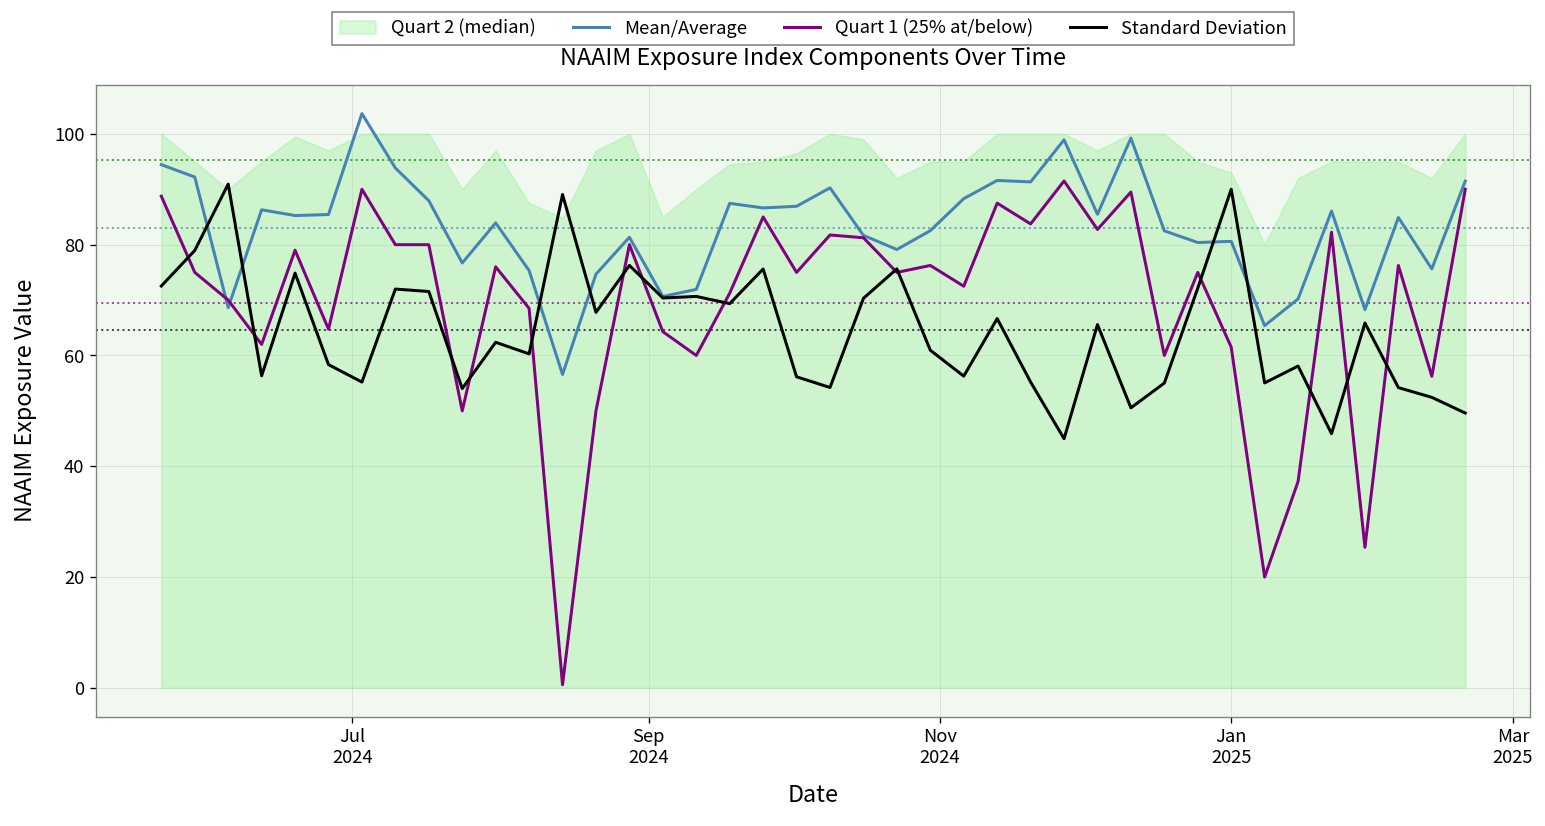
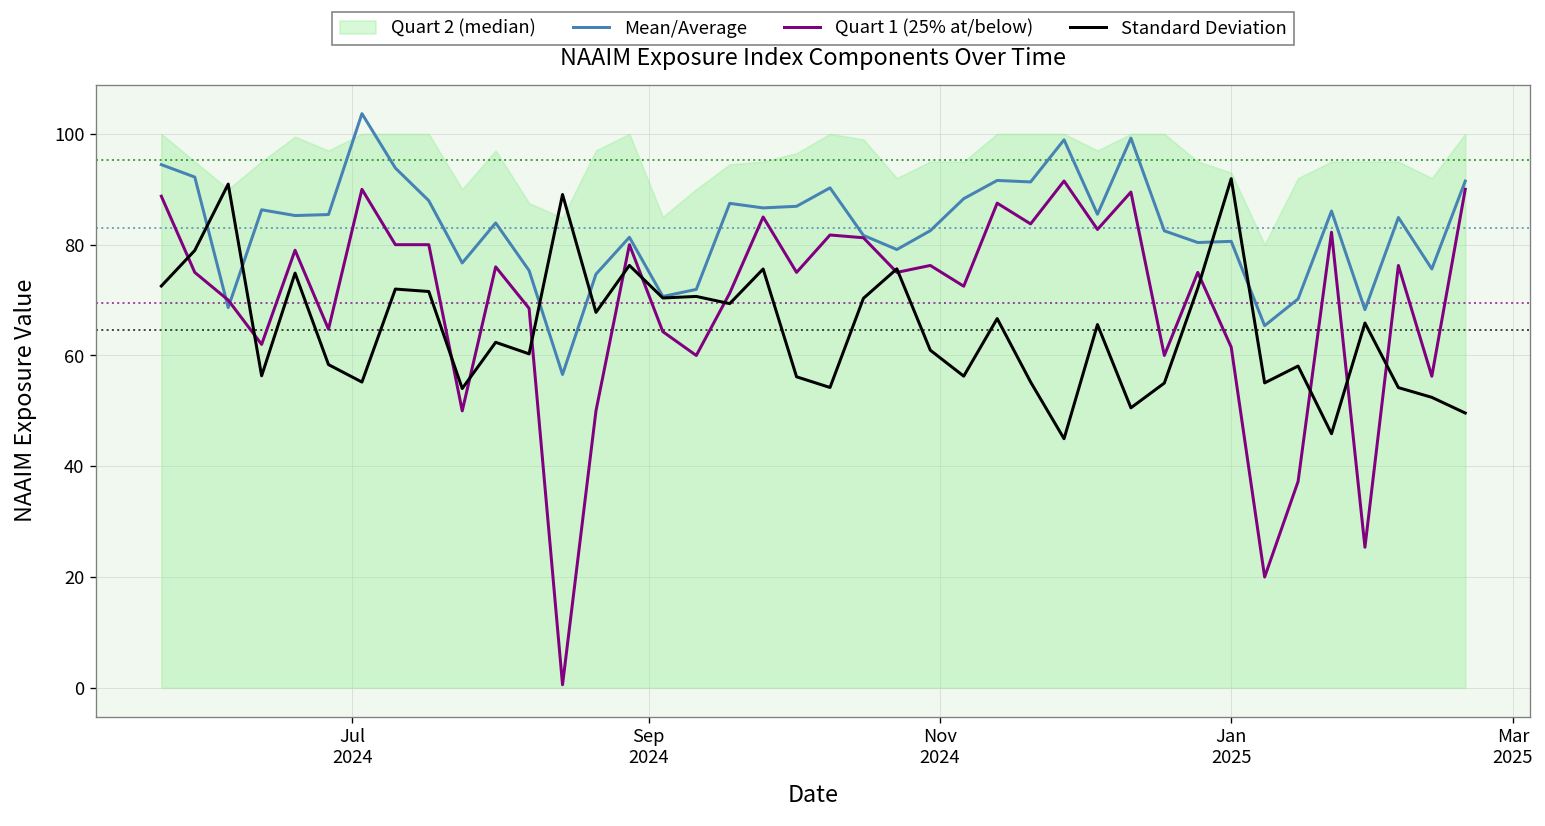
Standard Deviation, Jan 2025: 90 -> 92
